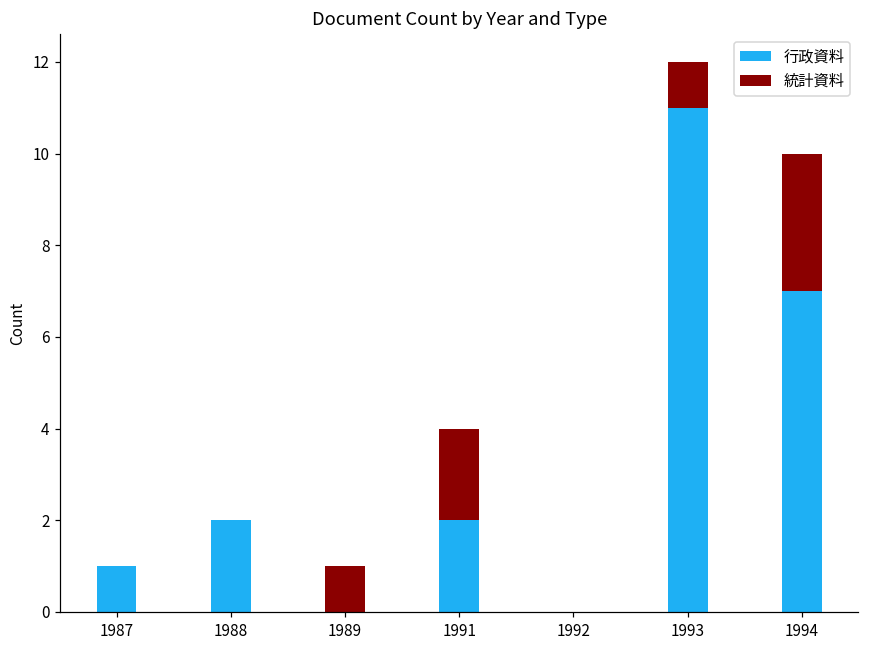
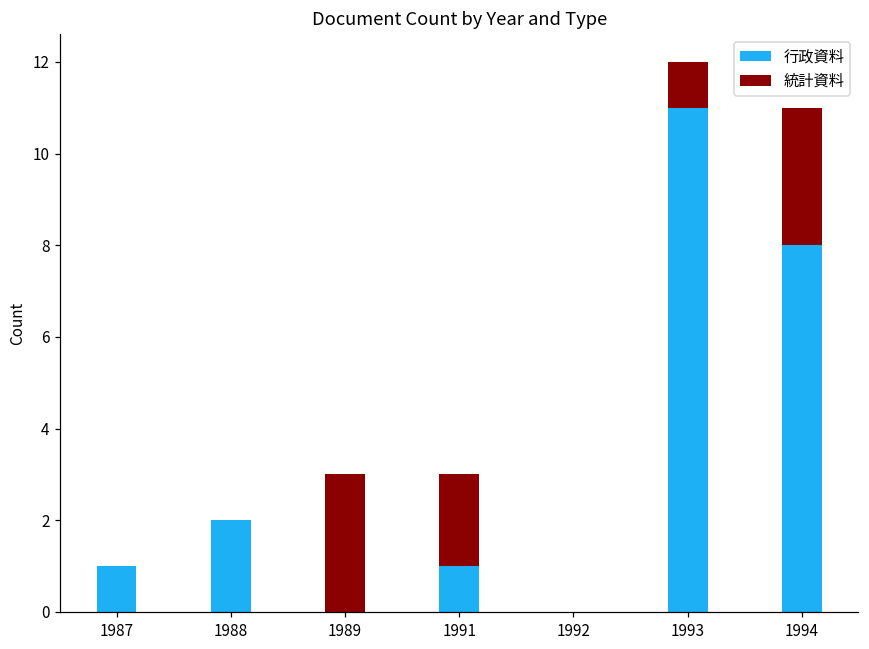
統計資料, 1989: 1 -> 3
行政資料, 1991: 2 -> 1
行政資料, 1994: 7 -> 8
